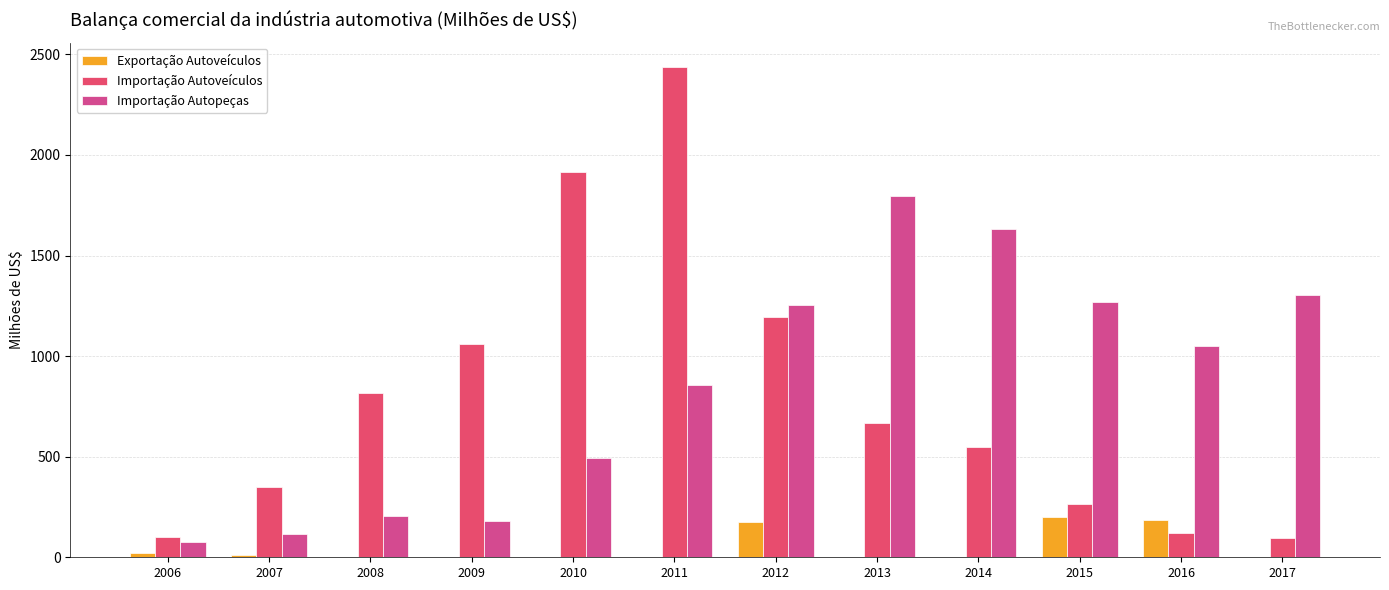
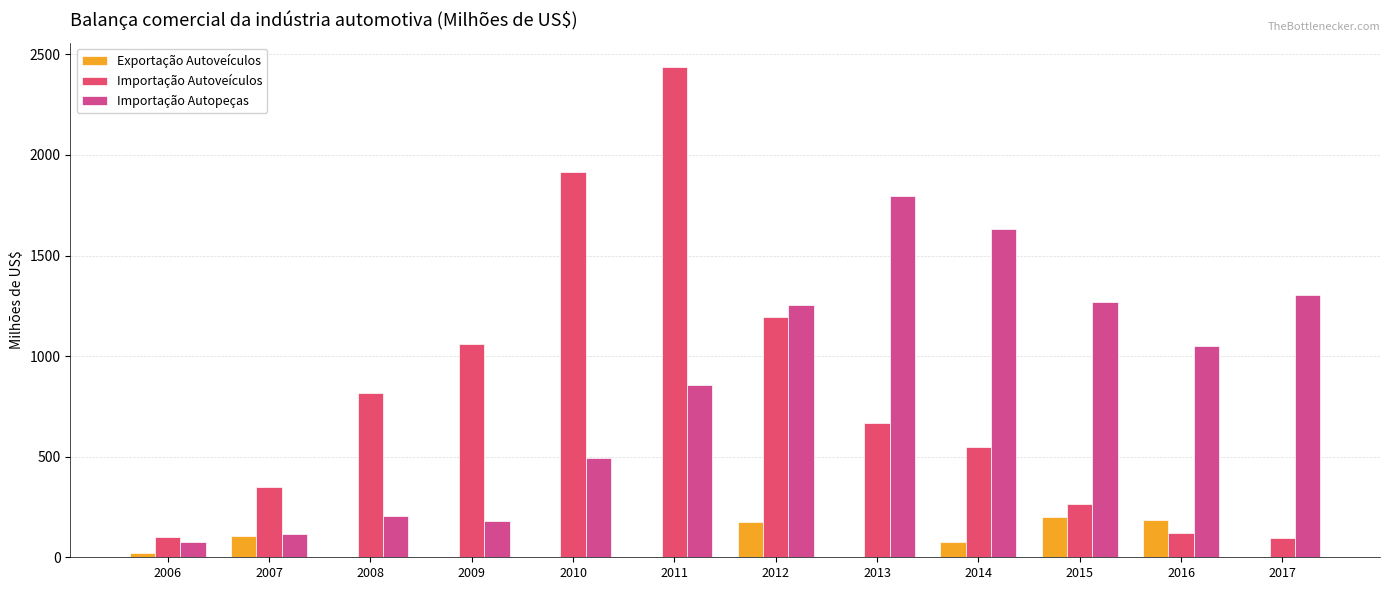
Exportação Autoveículos, 2007: 10 -> 110
Exportação Autoveículos, 2014: 0 -> 80
